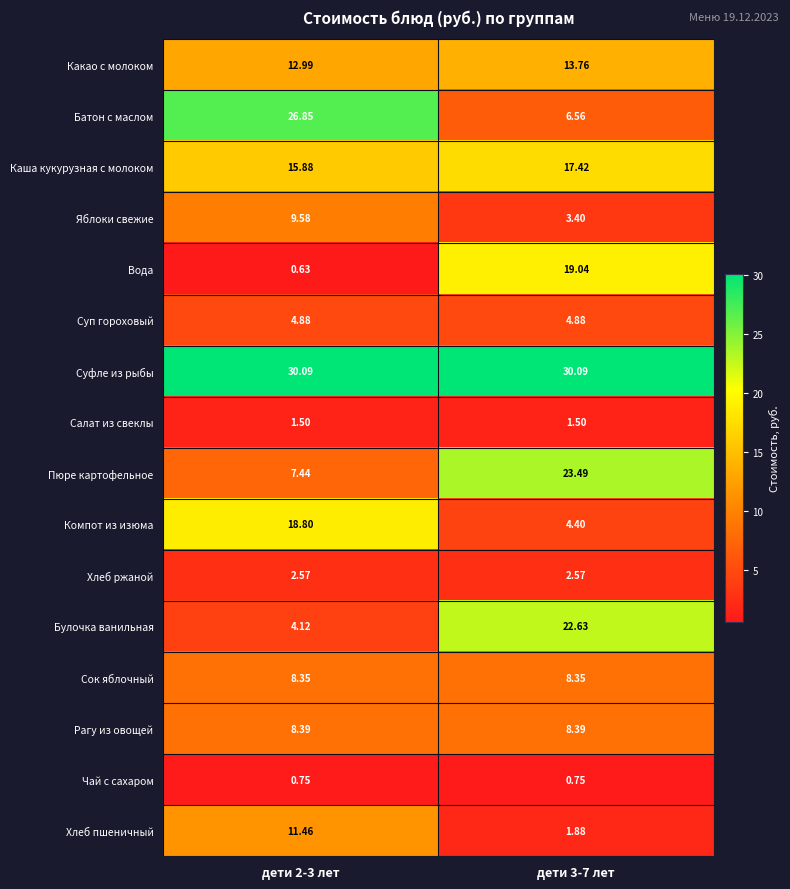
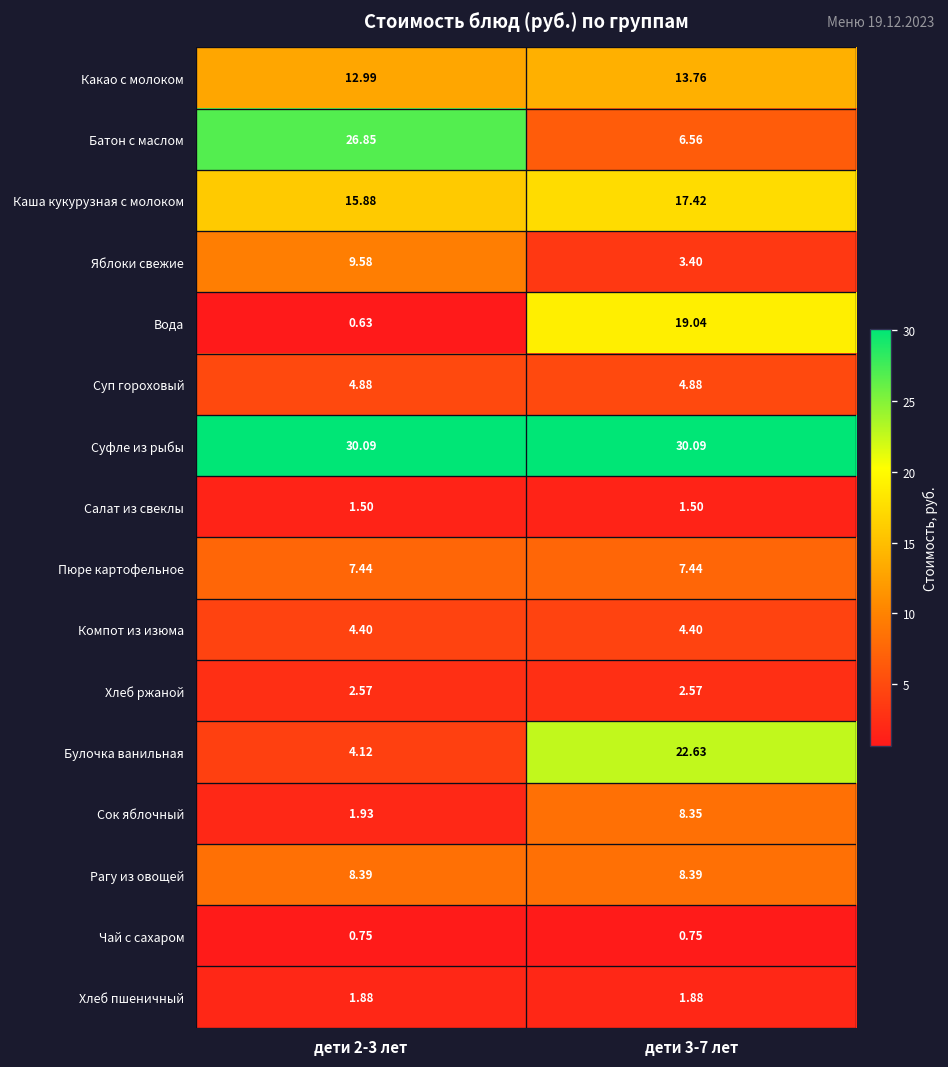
Пюре картофельное, дети 3-7 лет: 23.49 -> 7.44
Компот из изюма, дети 2-3 лет: 18.80 -> 4.40
Сок яблочный, дети 2-3 лет: 8.35 -> 1.93
Хлеб пшеничный, дети 2-3 лет: 11.46 -> 1.88
